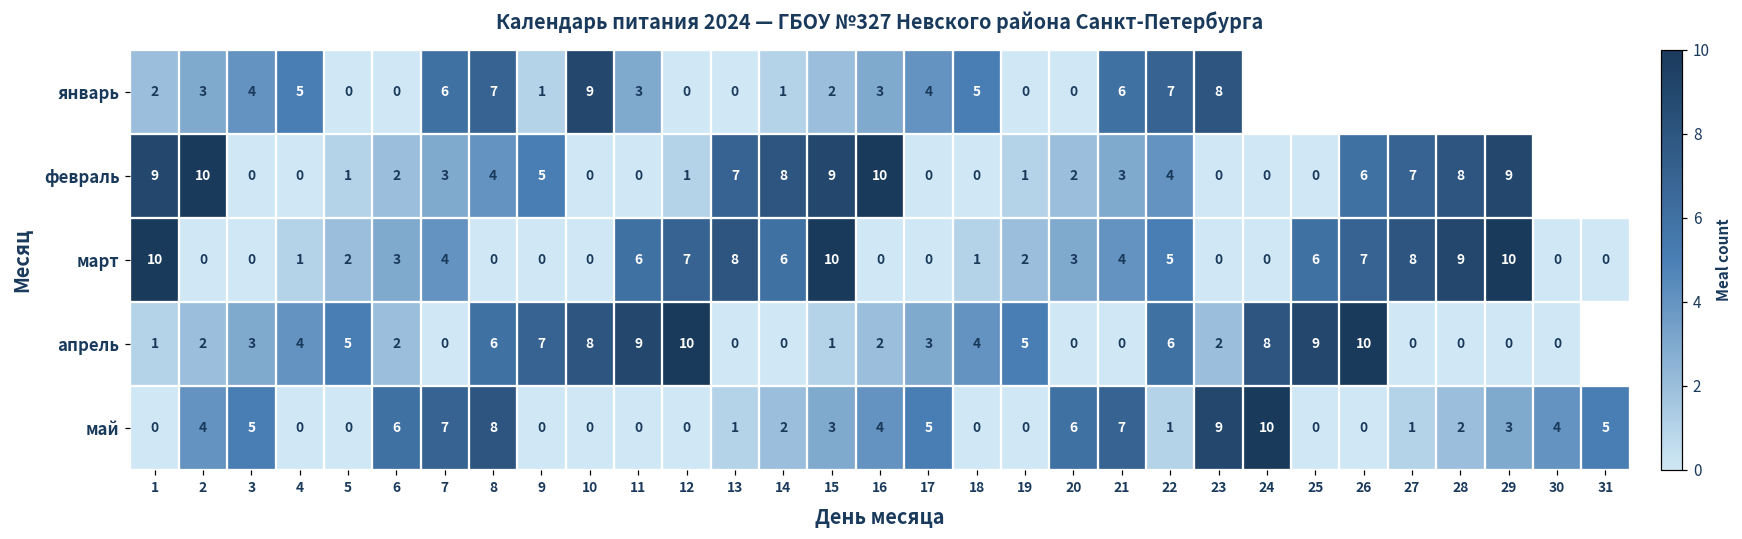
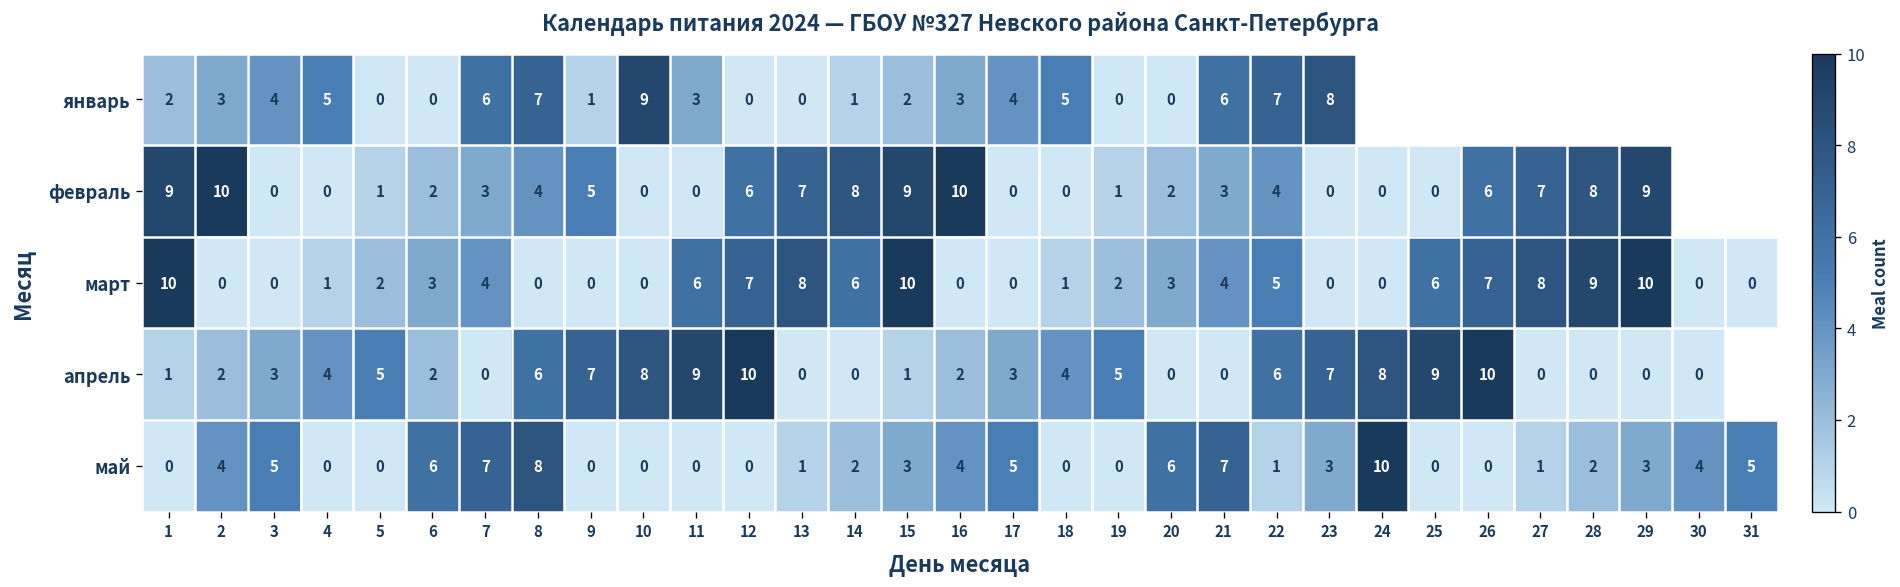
февраль, 12: 1 -> 6
апрель, 23: 2 -> 7
май, 23: 9 -> 3
